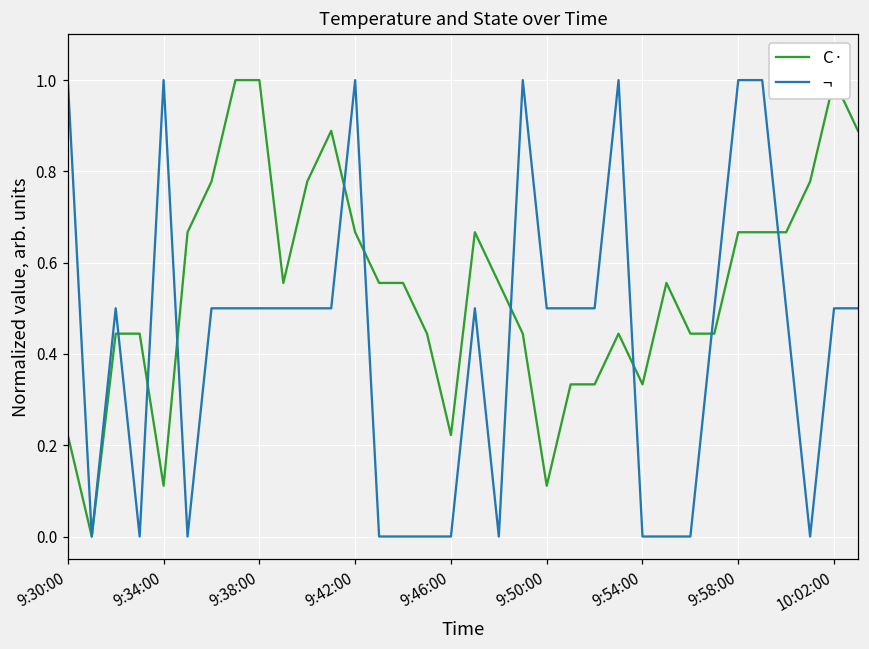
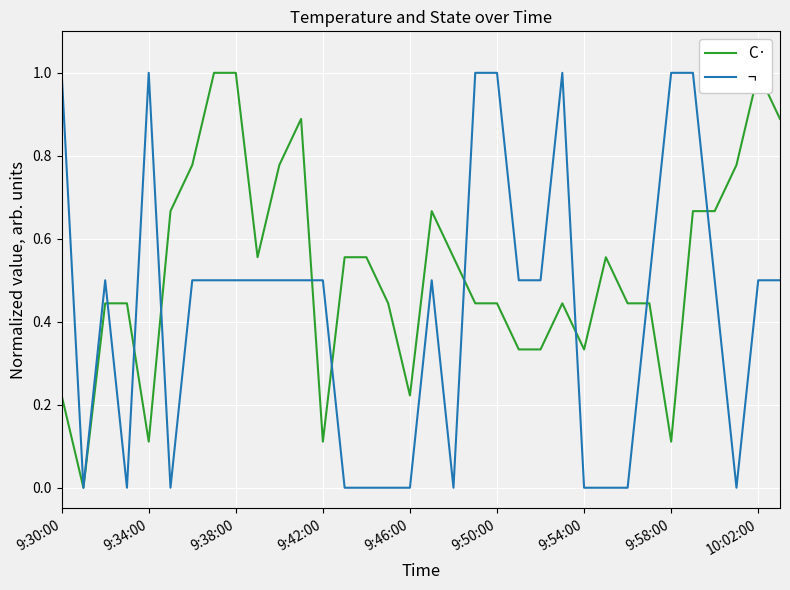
C·, 9:42:00: 0.67 -> 0.11
¬, 9:42:00: 1.00 -> 0.50
C·, 9:50:00: 0.11 -> 0.44
¬, 9:50:00: 0.50 -> 1.00
C·, 9:58:00: 0.67 -> 0.11
